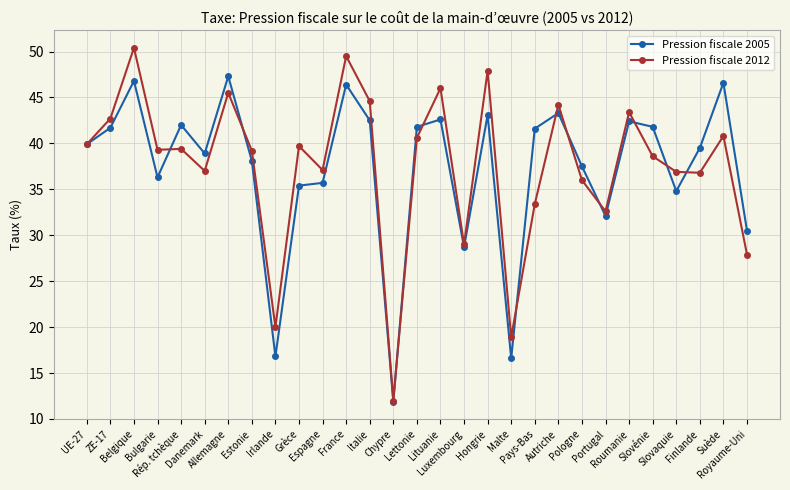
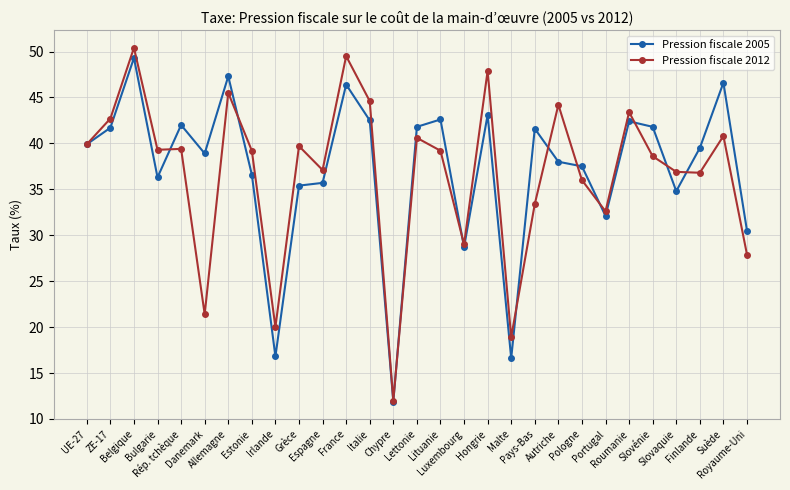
Pression fiscale 2005, Belgique: 47 -> 49
Pression fiscale 2012, Danemark: 37 -> 21
Pression fiscale 2005, Estonie: 38 -> 37
Pression fiscale 2012, Lituanie: 46 -> 39
Pression fiscale 2005, Autriche: 43 -> 38
